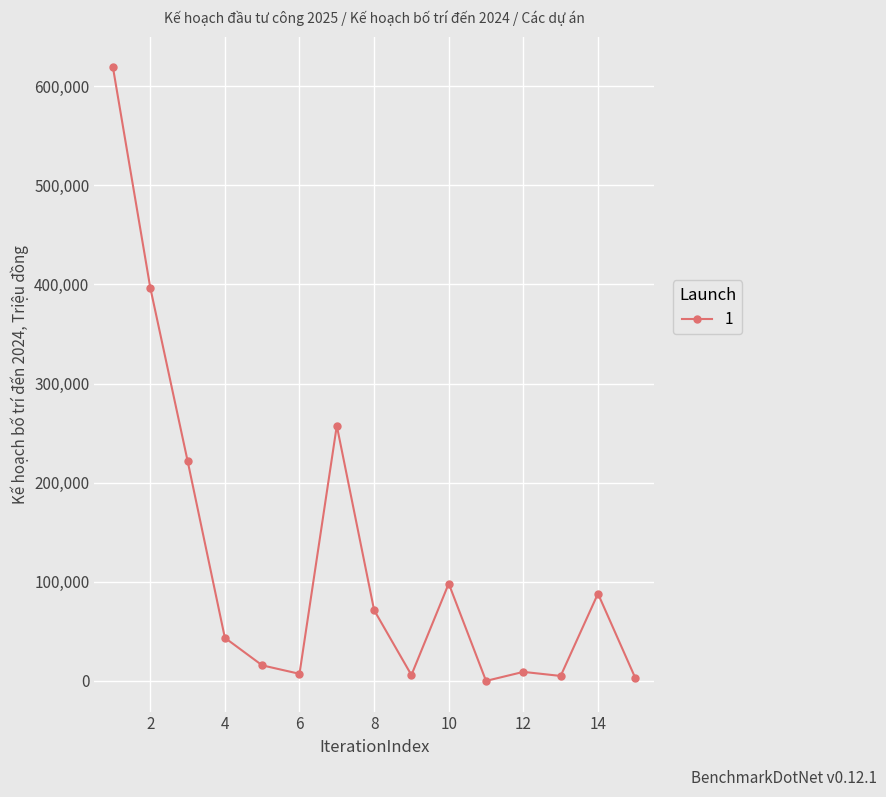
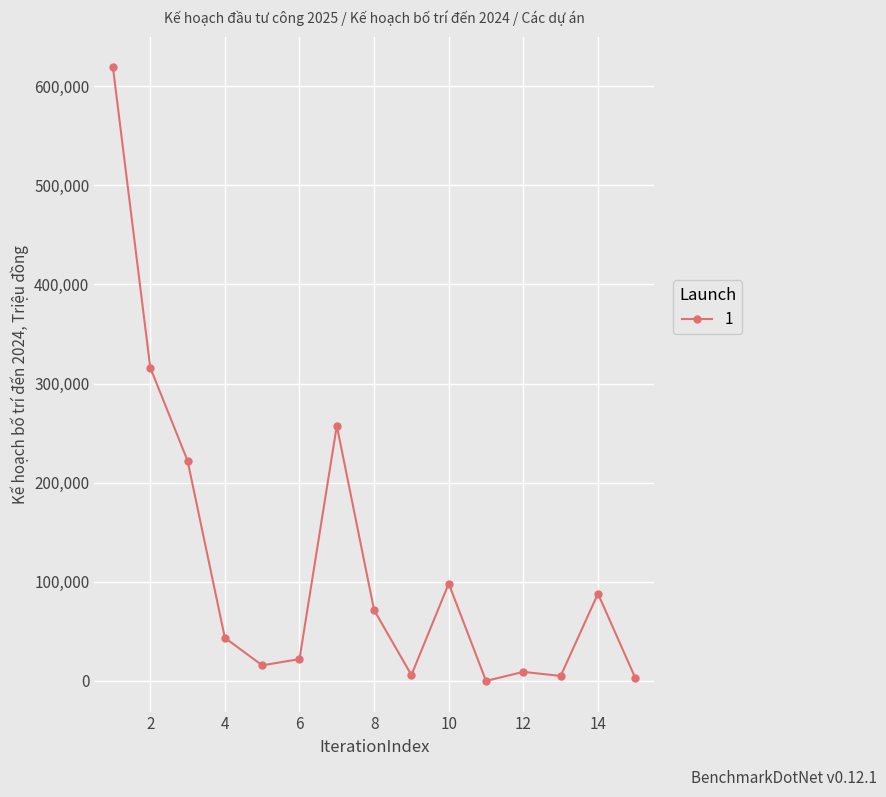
2: 400,000 -> 320,000
6: 10,000 -> 20,000
